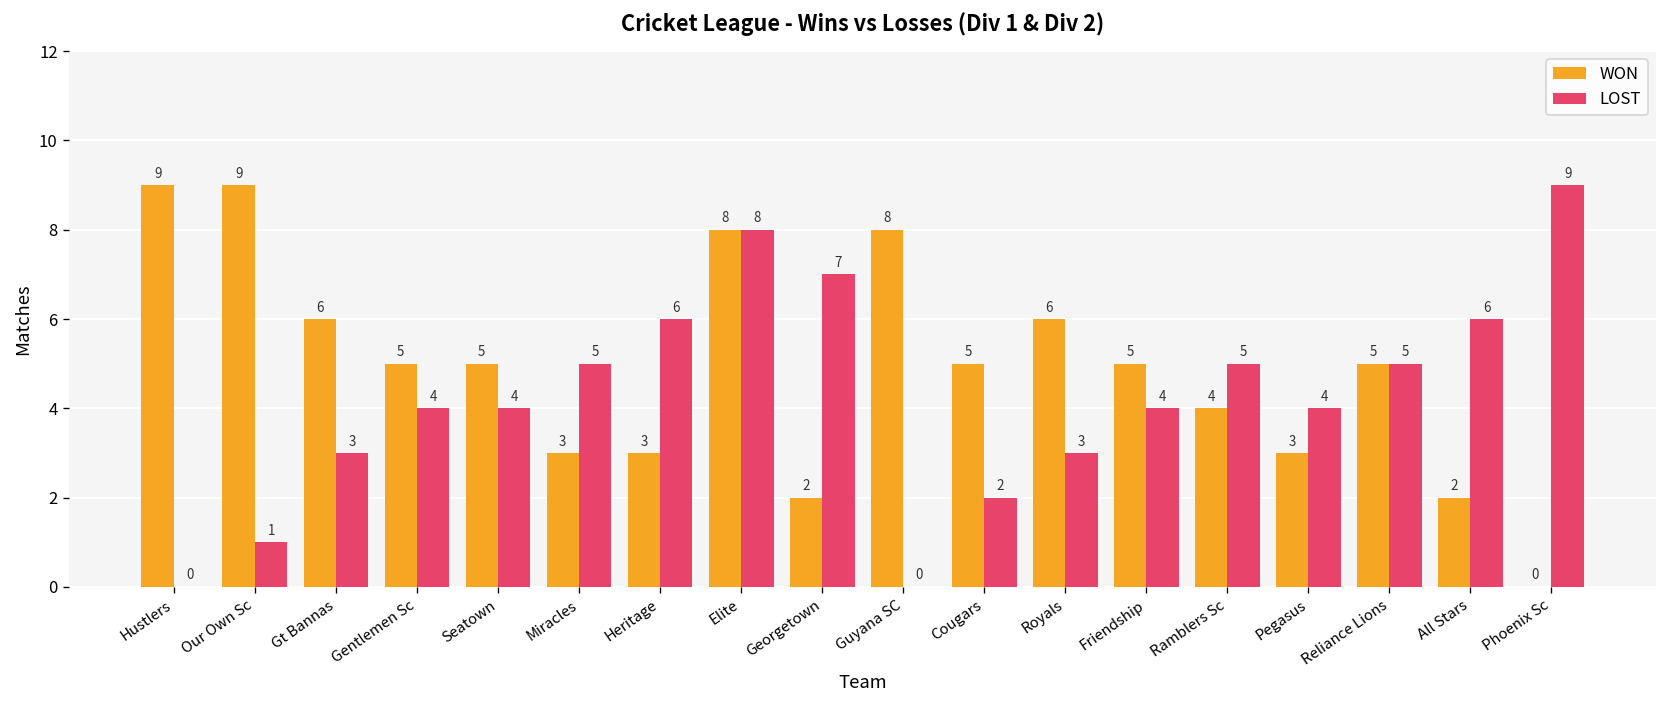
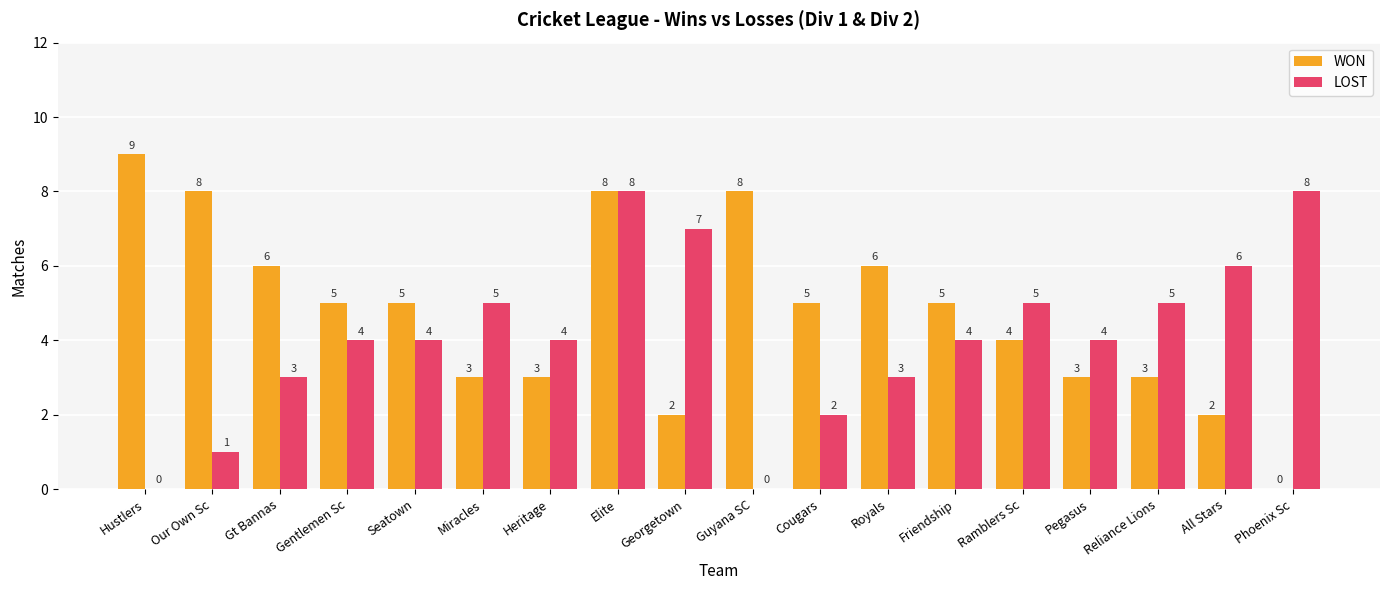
WON, Our Own Sc: 9 -> 8
LOST, Heritage: 6 -> 4
WON, Reliance Lions: 5 -> 3
LOST, Phoenix Sc: 9 -> 8
